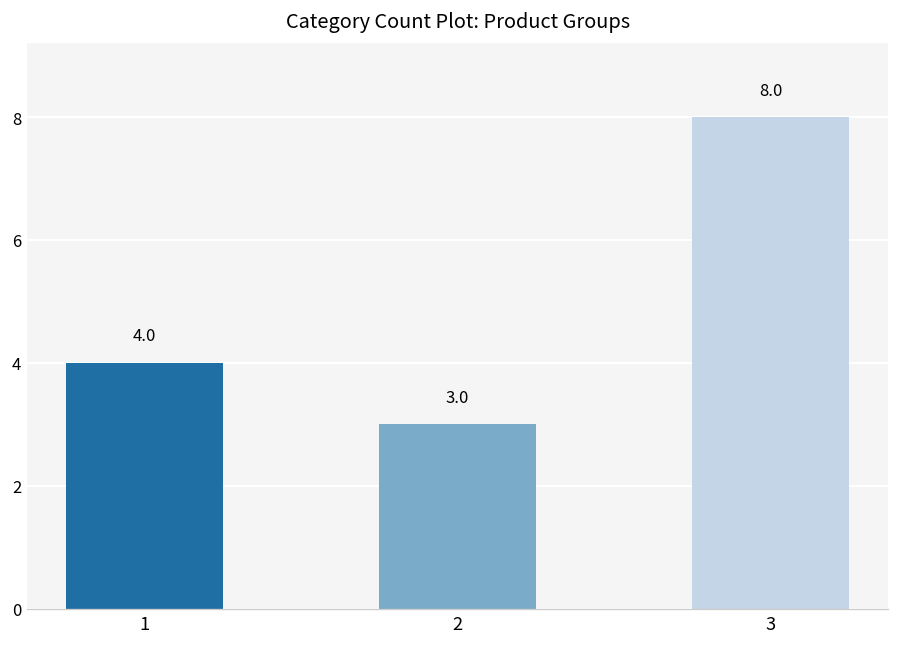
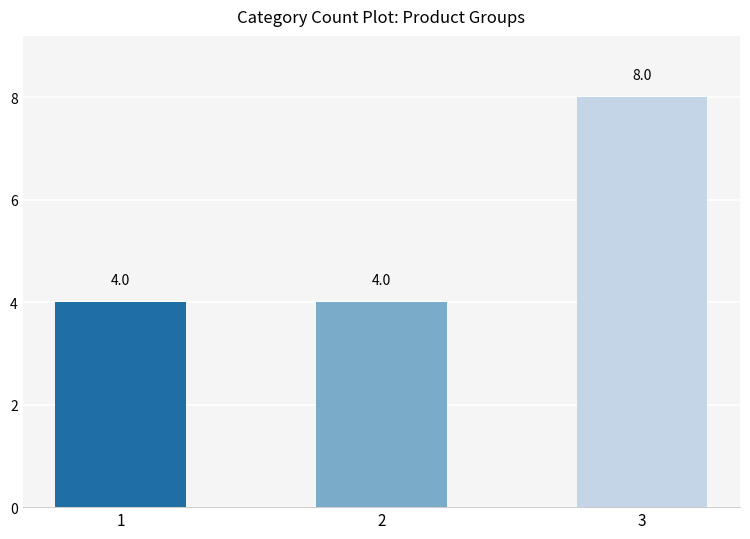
2: 3.0 -> 4.0
